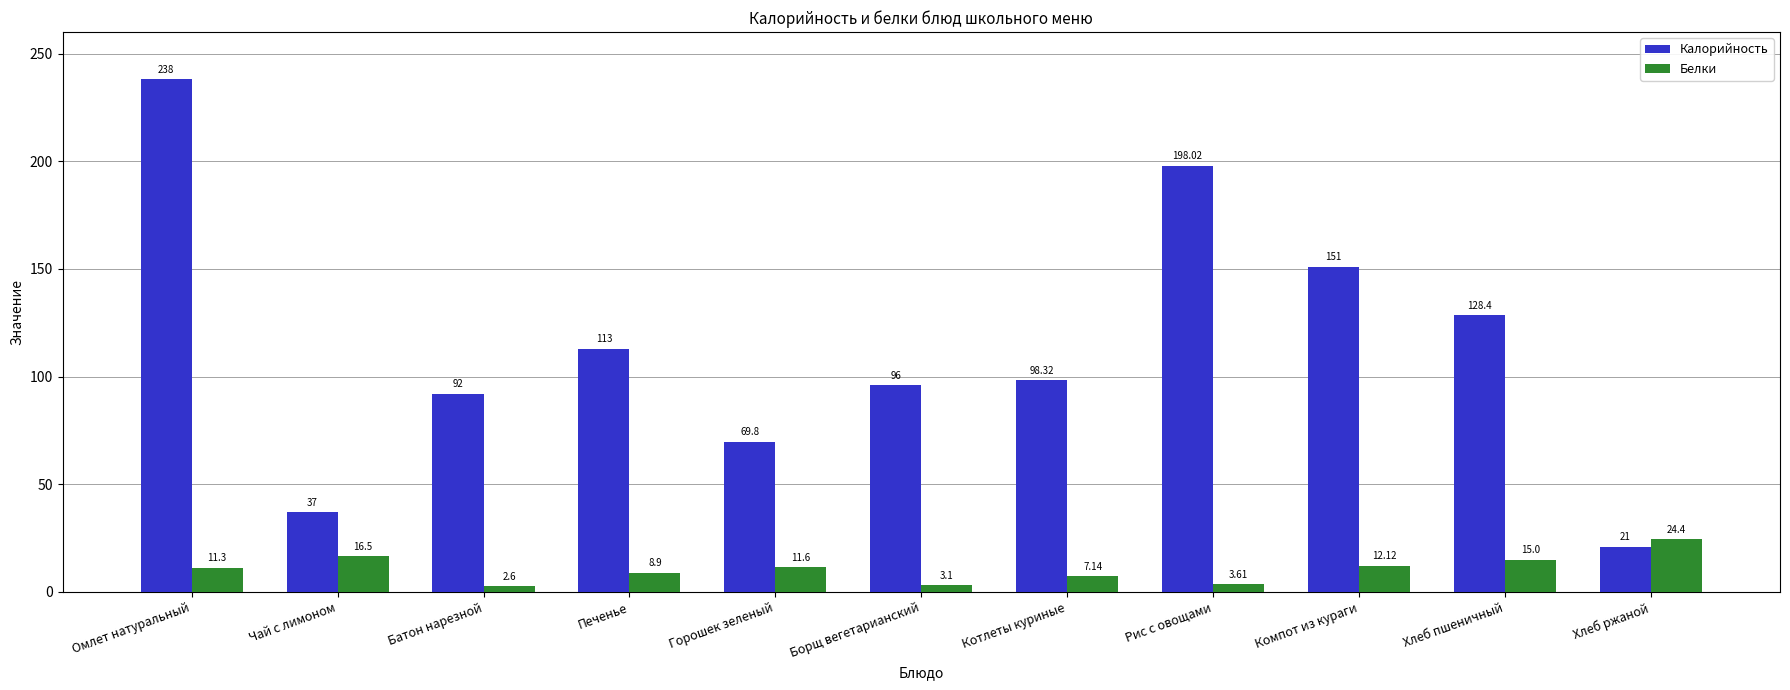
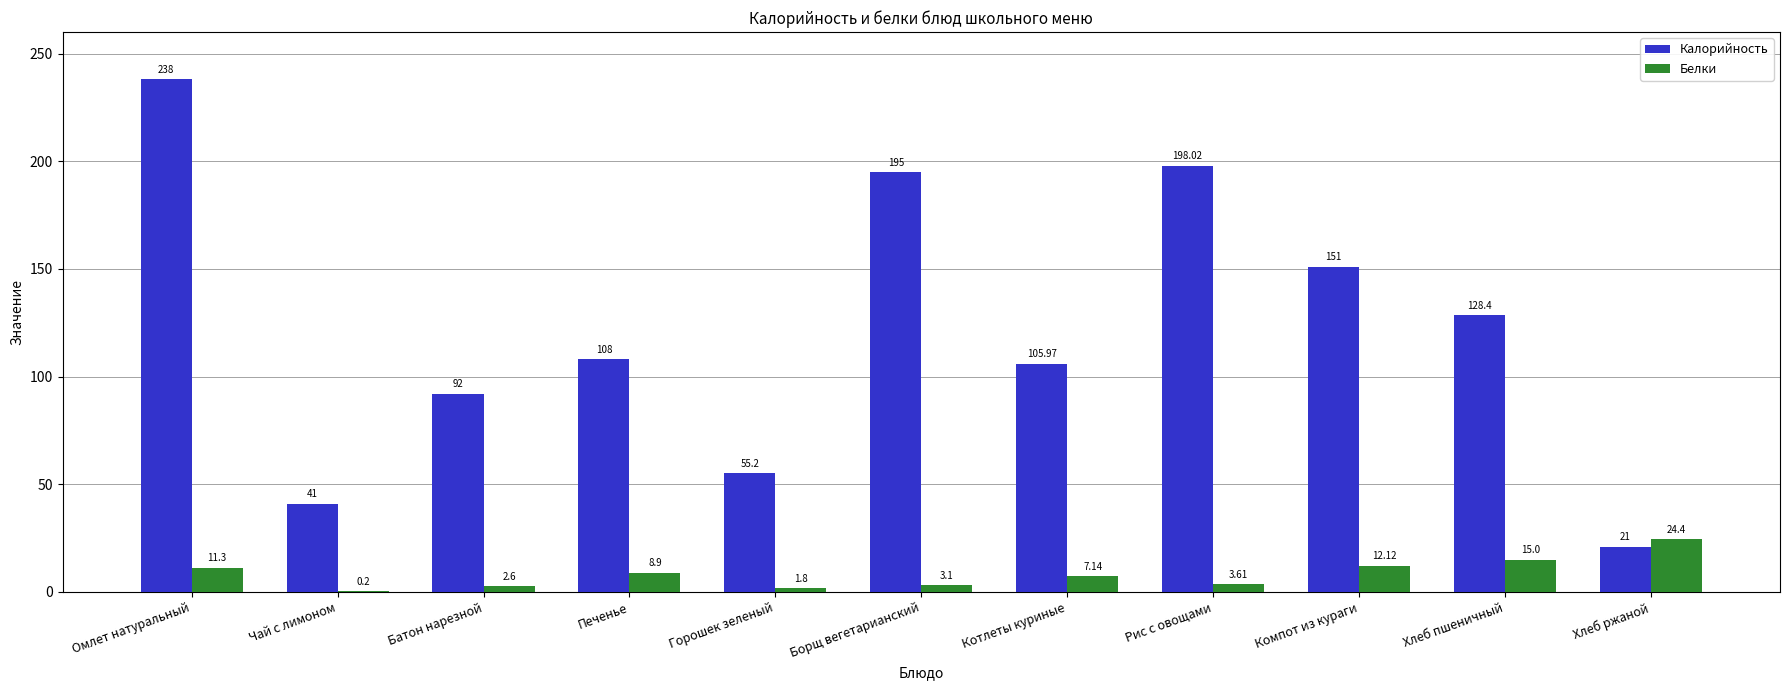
Калорийность, Чай с лимоном: 37 -> 41
Белки, Чай с лимоном: 16.5 -> 0.2
Калорийность, Печенье: 113 -> 108
Калорийность, Горошек зеленый: 69.8 -> 55.2
Белки, Горошек зеленый: 11.6 -> 1.8
Калорийность, Борщ вегетарианский: 96 -> 195
Калорийность, Котлеты куриные: 98.32 -> 105.97
